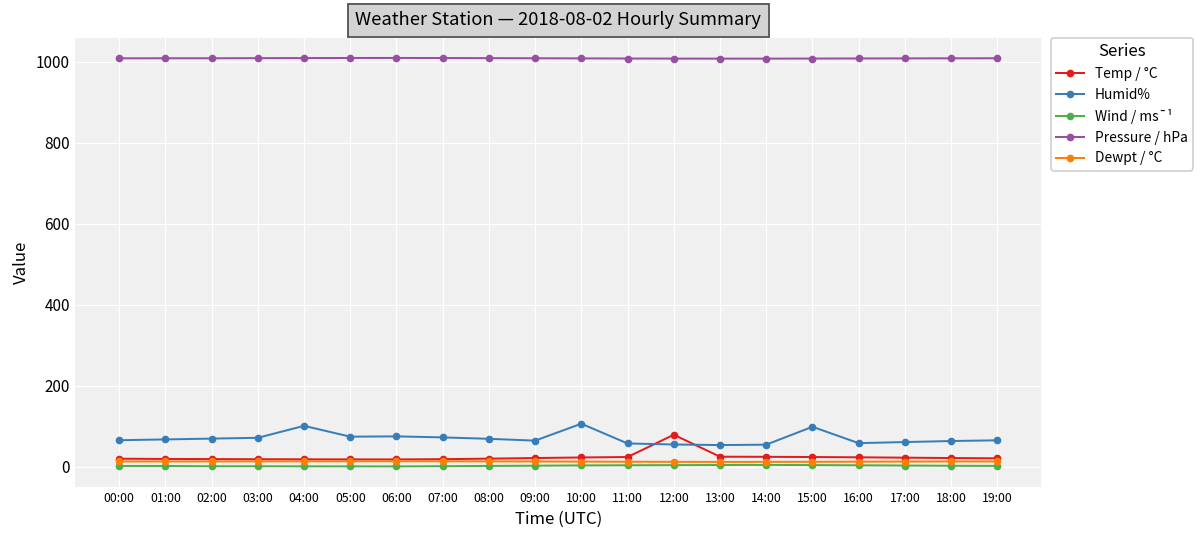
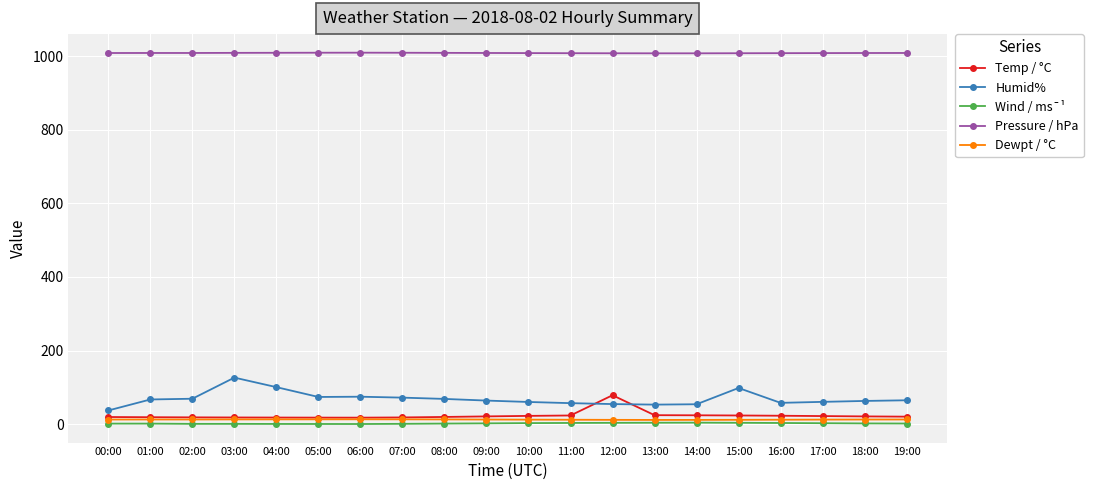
Humid%, 00:00: 70 -> 40
Humid%, 03:00: 70 -> 130
Humid%, 10:00: 110 -> 60
